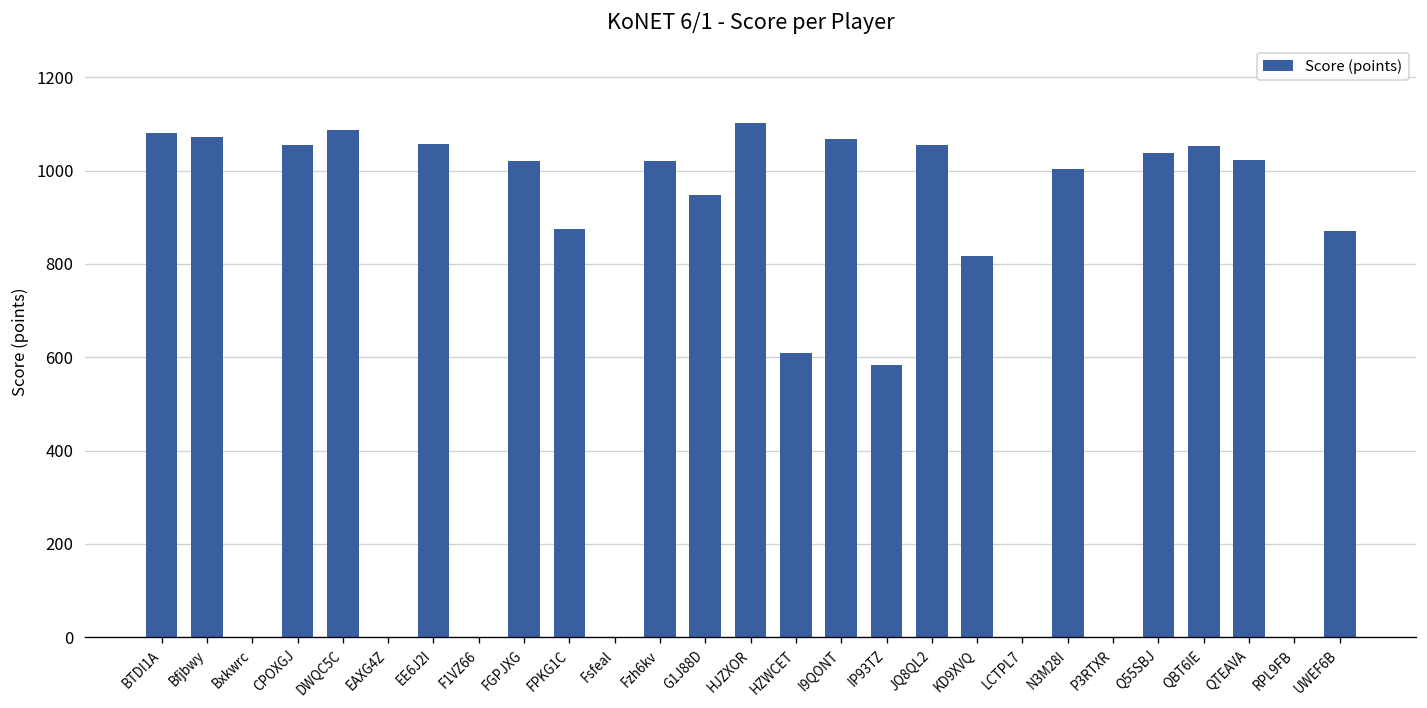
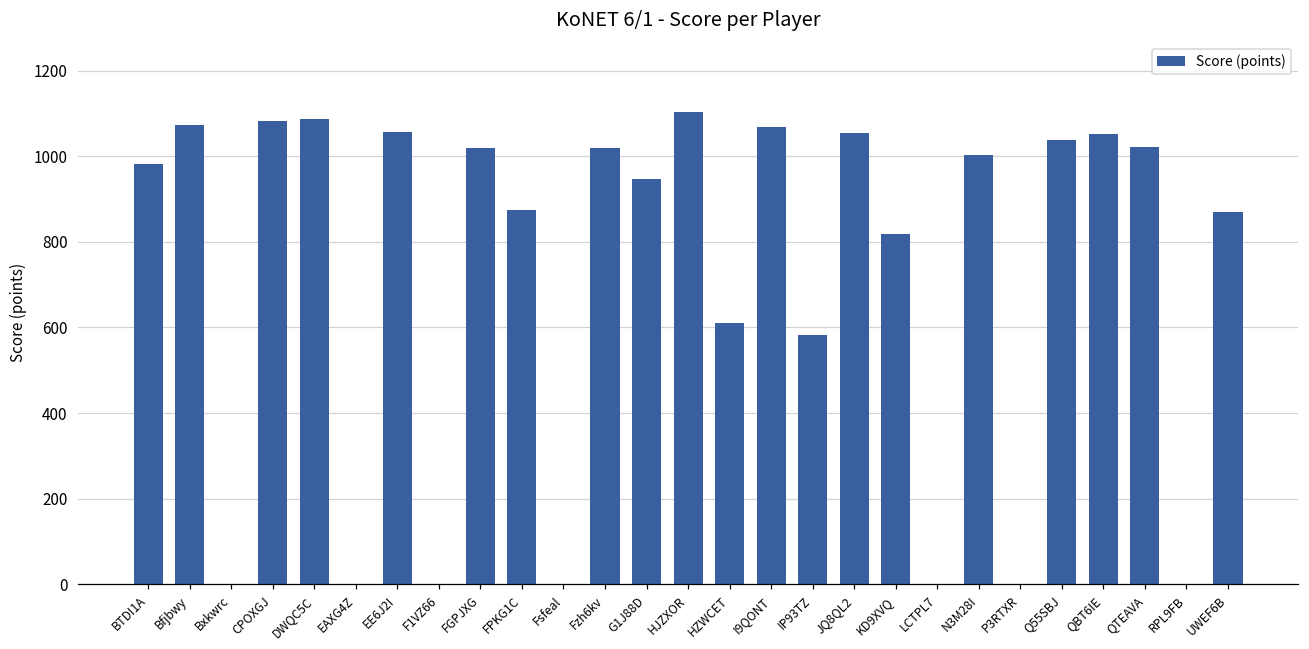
BTDI1A: 1080 -> 980
CPOXGJ: 1060 -> 1080
